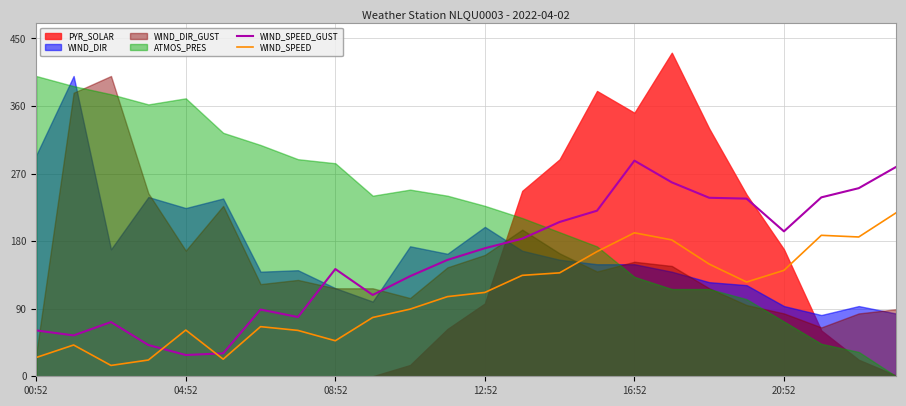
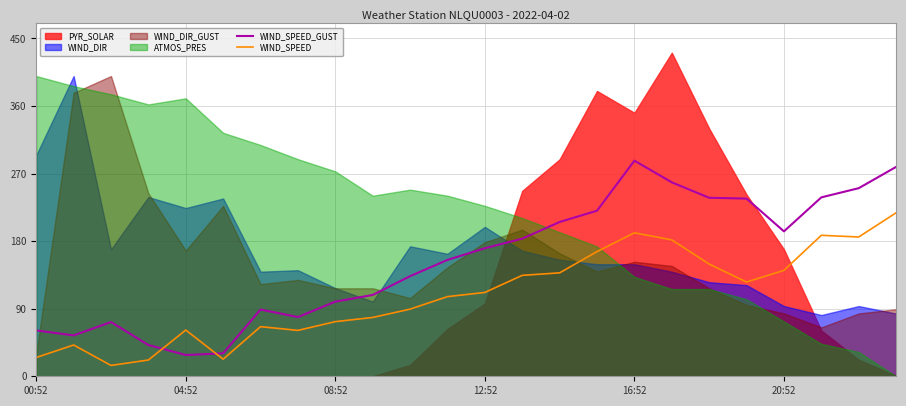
WIND_SPEED_GUST, 08:52: 140 -> 100
WIND_SPEED, 08:52: 50 -> 70
ATMOS_PRES, 08:52: 280 -> 270
WIND_DIR_GUST, 12:52: 160 -> 180
